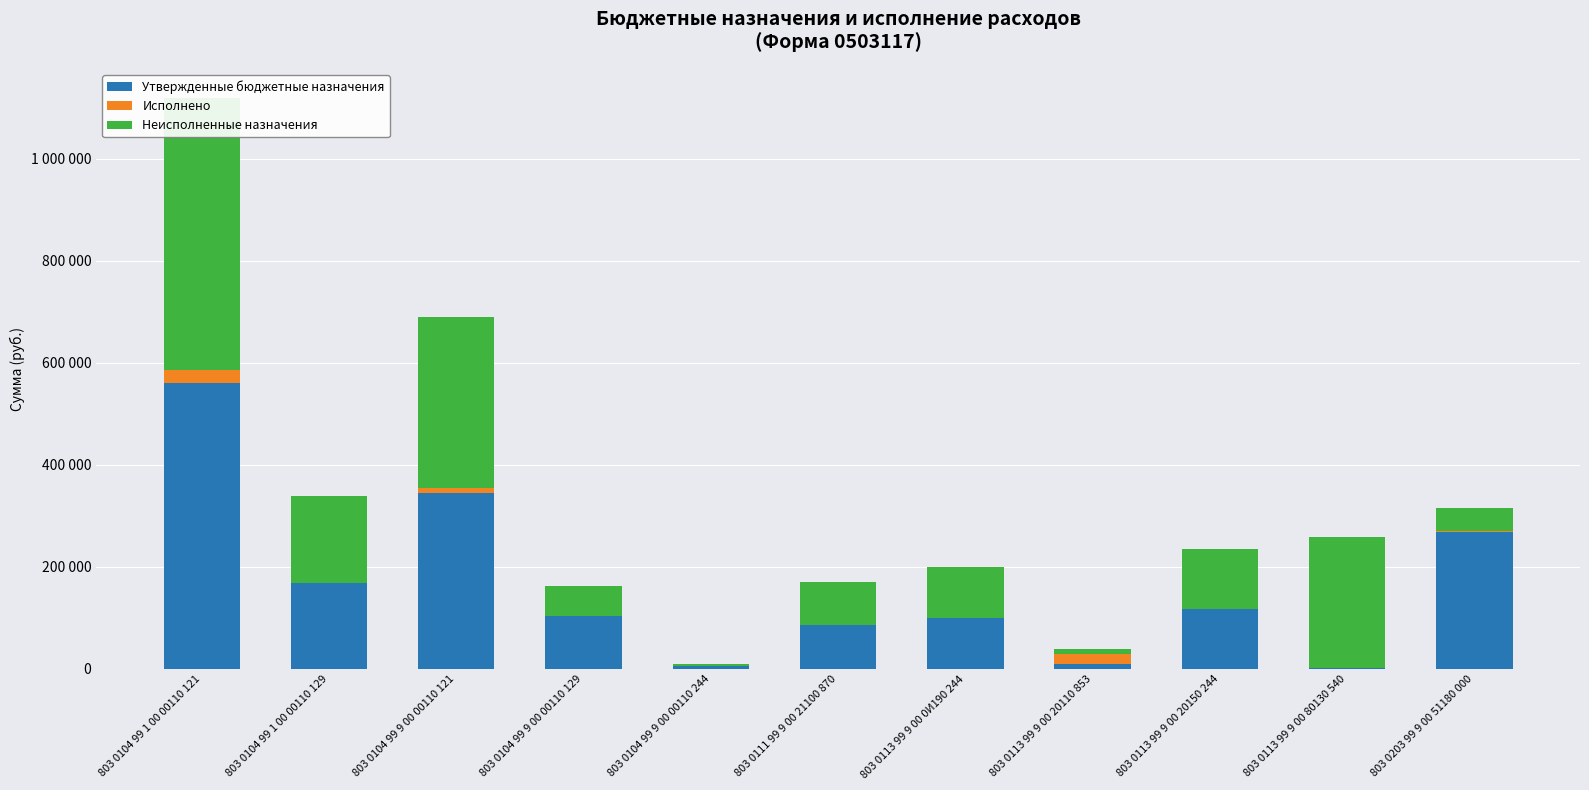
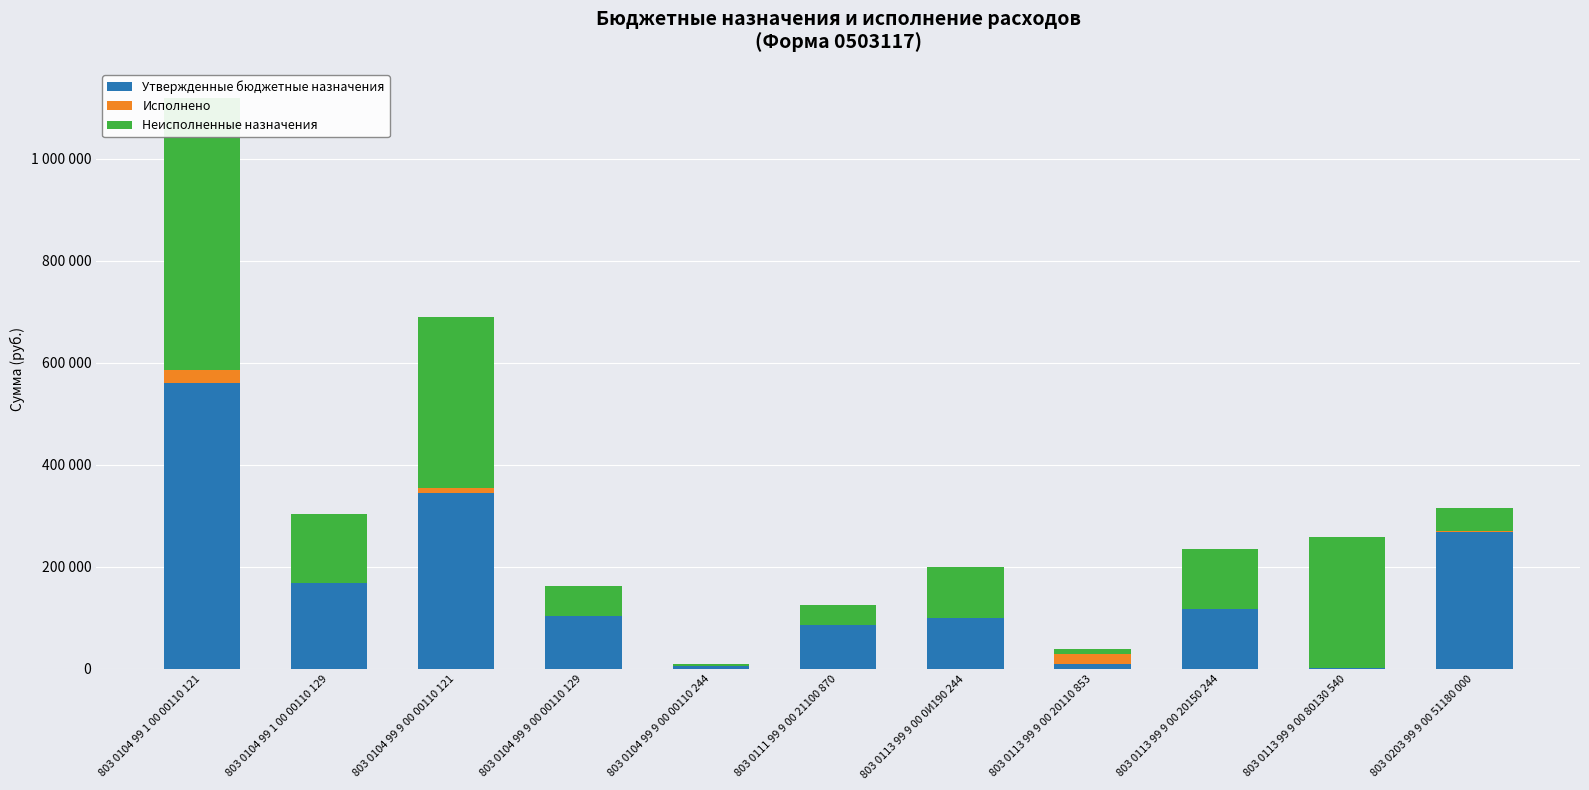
Неисполненные назначения, 803 0104 99 1 00 00110 129: 170000 -> 130000
Неисполненные назначения, 803 0111 99 9 00 21100 870: 90000 -> 40000
